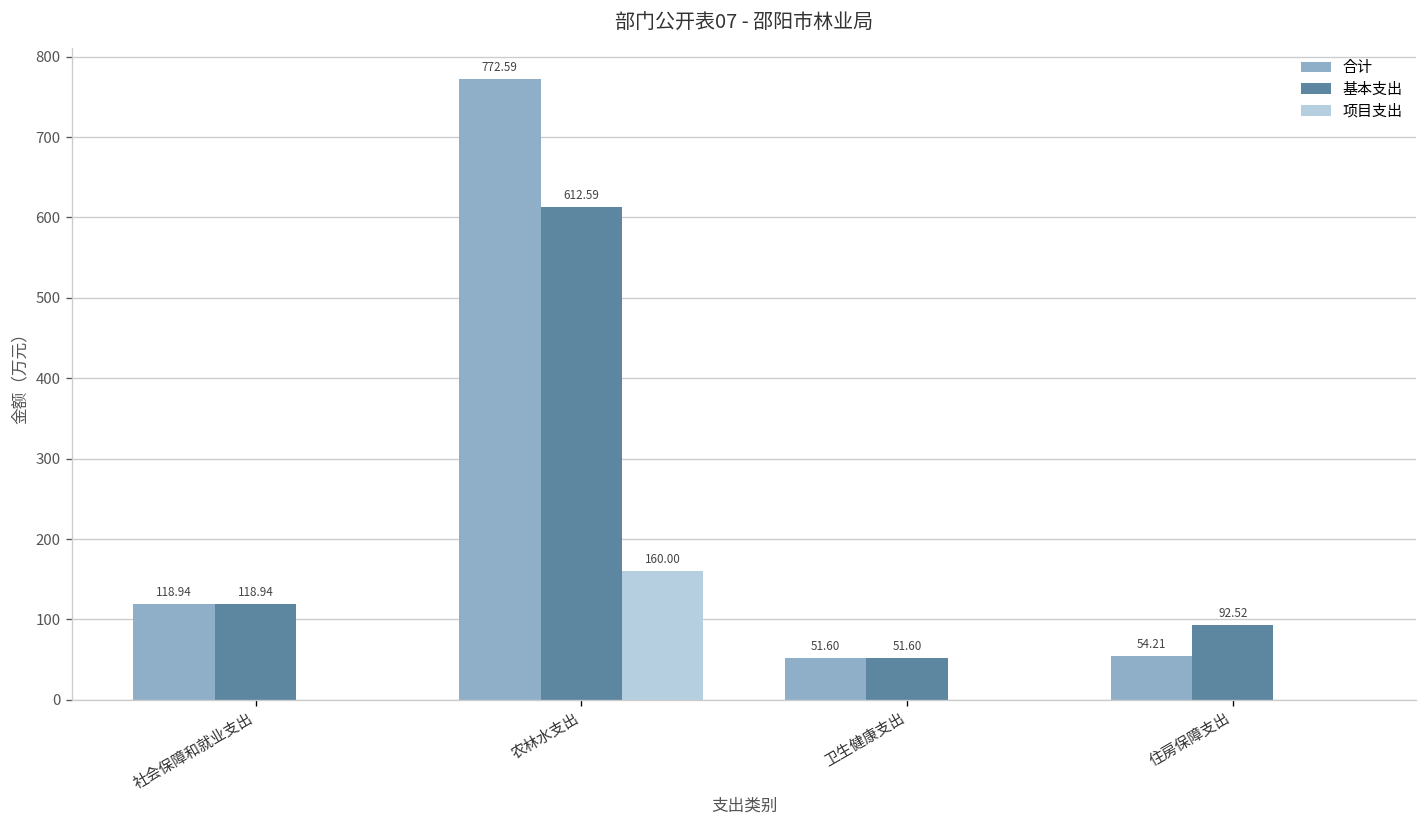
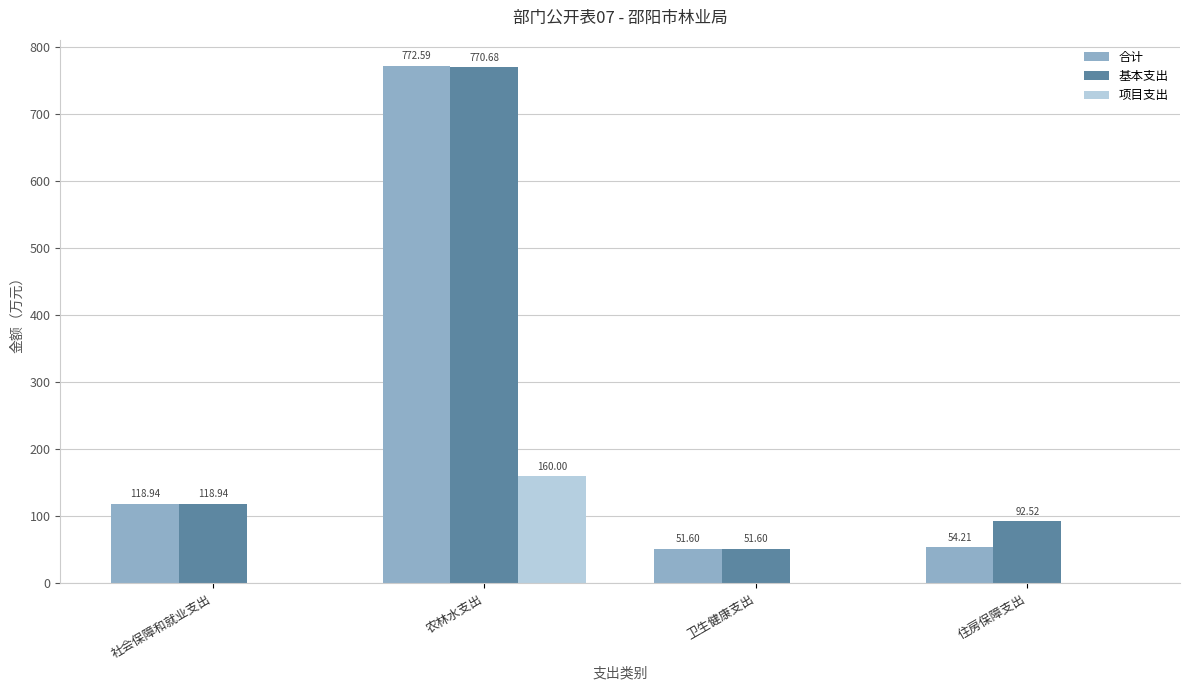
基本支出, 农林水支出: 612.59 -> 770.68
